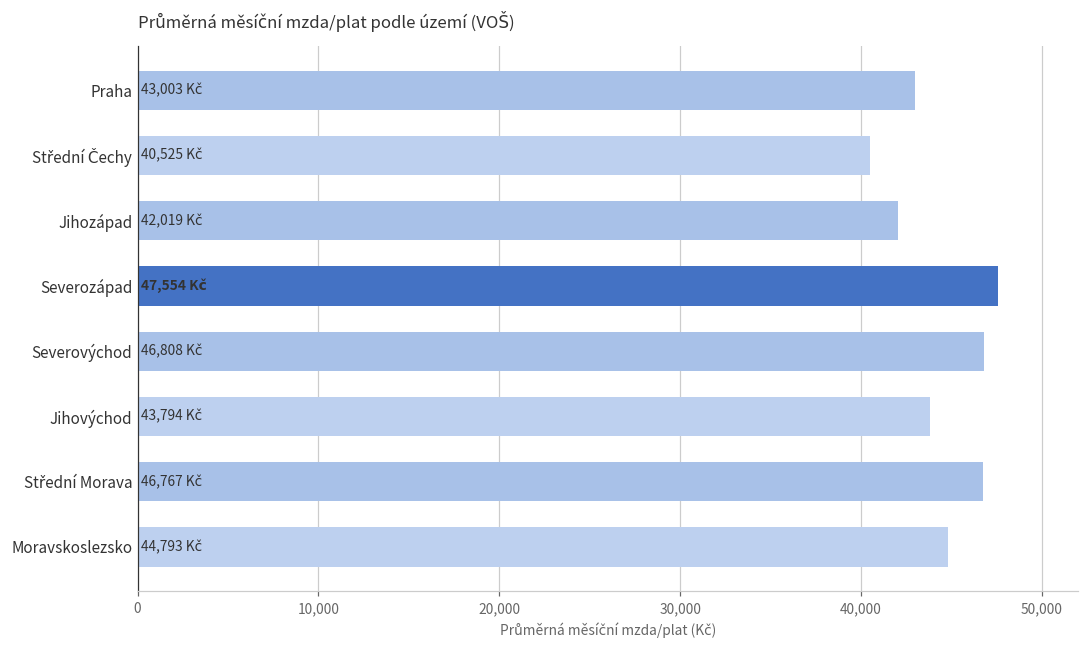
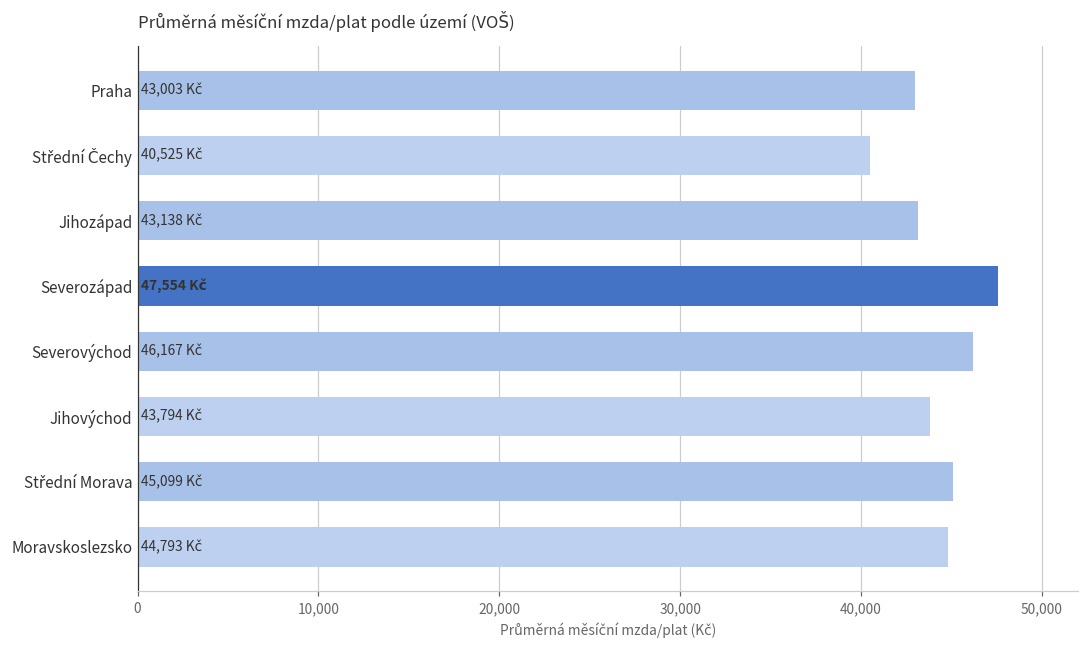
Jihozápad: 42,019 -> 43,138
Severovýchod: 46,808 -> 46,167
Střední Morava: 46,767 -> 45,099
